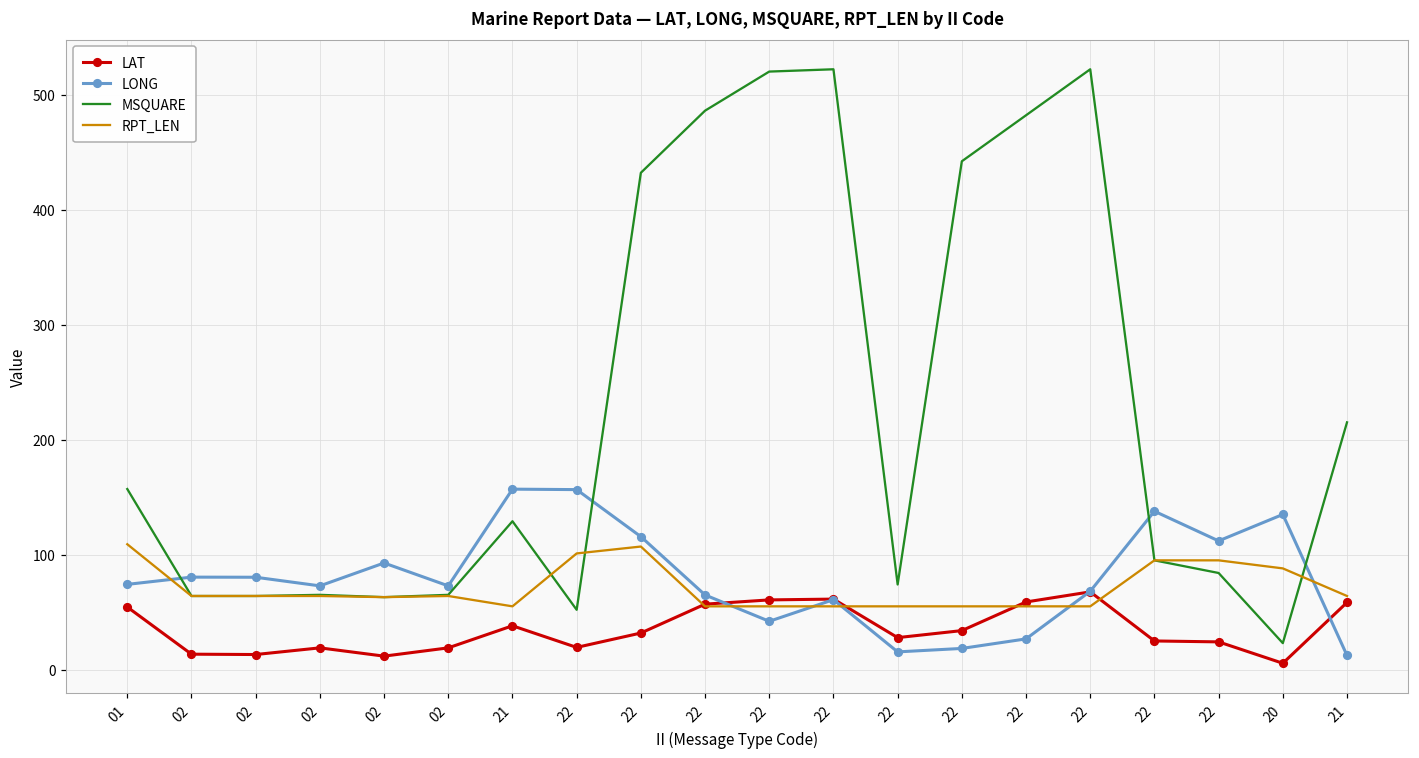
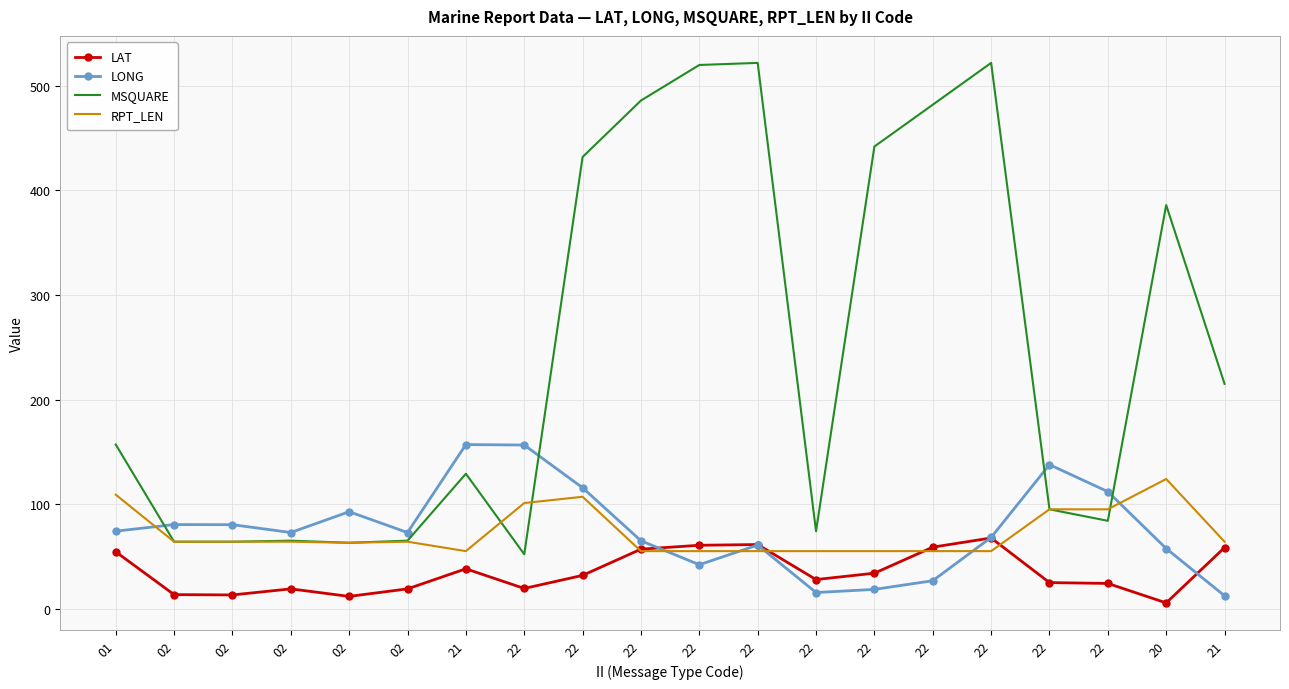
LONG, 20: 135 -> 58
MSQUARE, 20: 23 -> 386
RPT_LEN, 20: 88 -> 124
